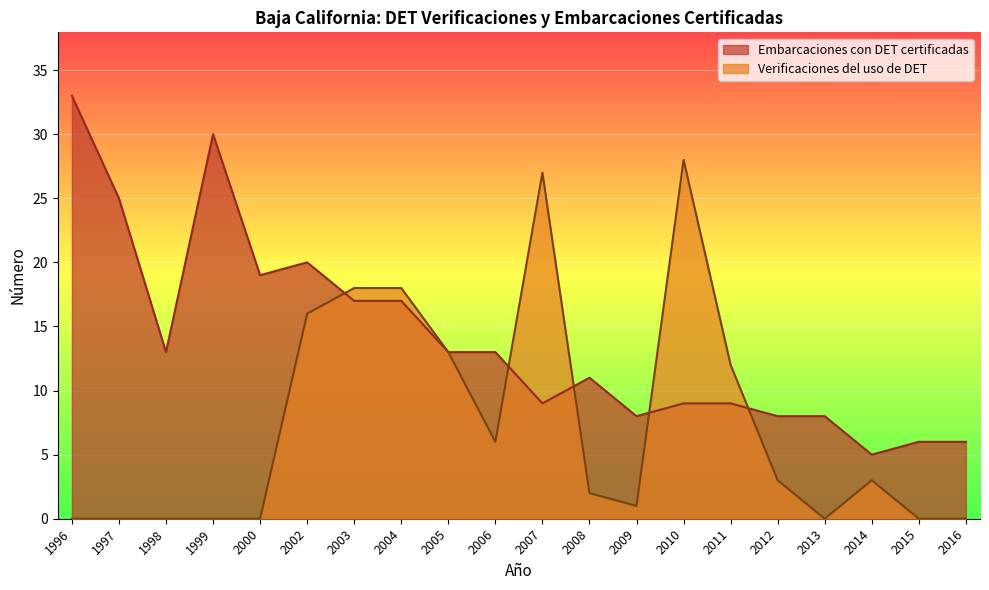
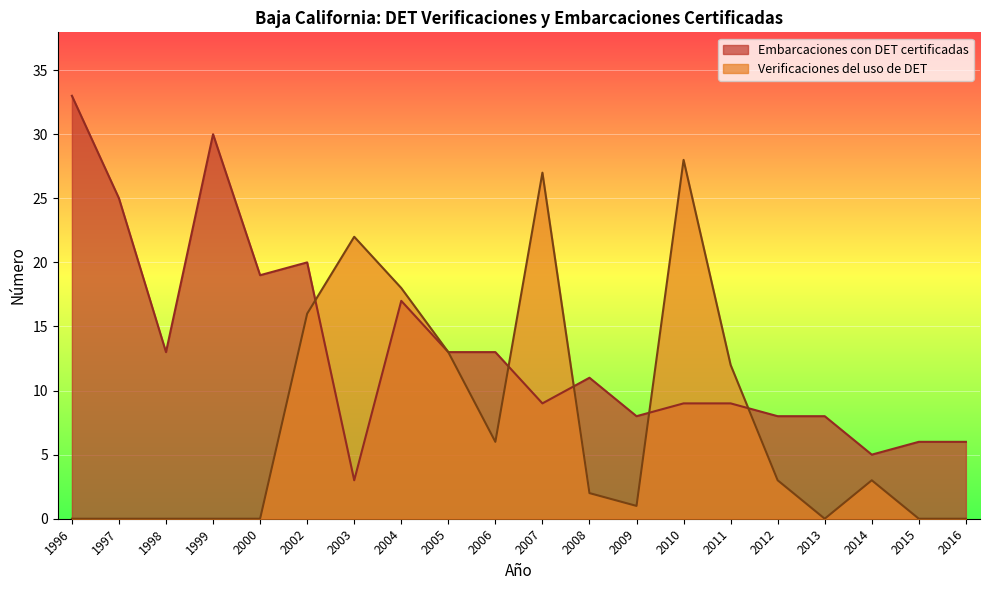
Embarcaciones con DET certificadas, 2003: 17 -> 3
Verificaciones del uso de DET, 2003: 18 -> 22
